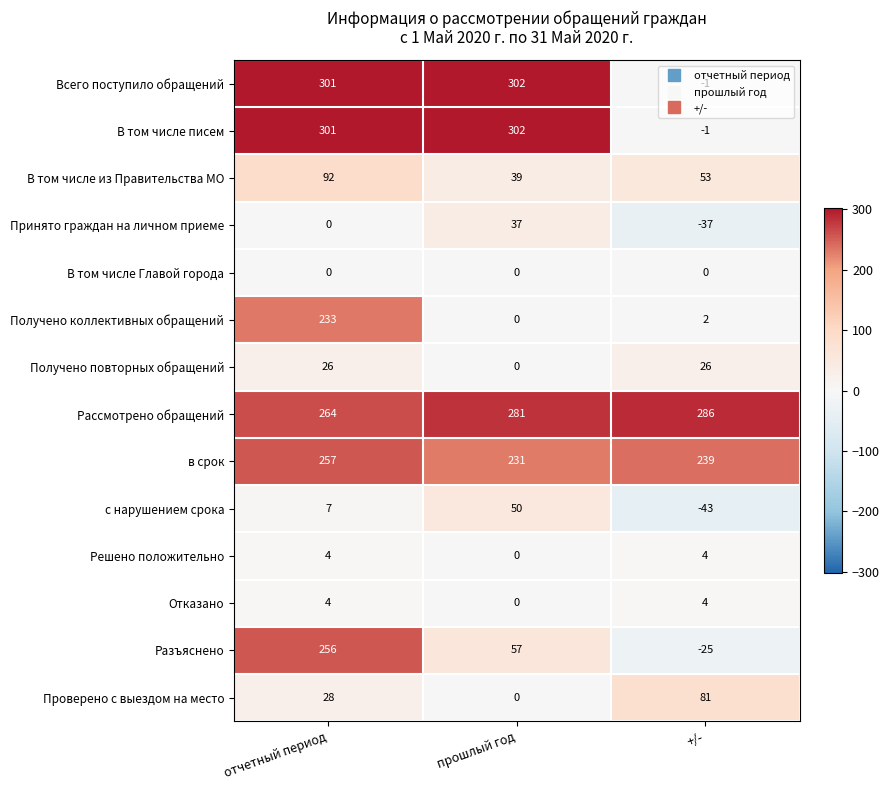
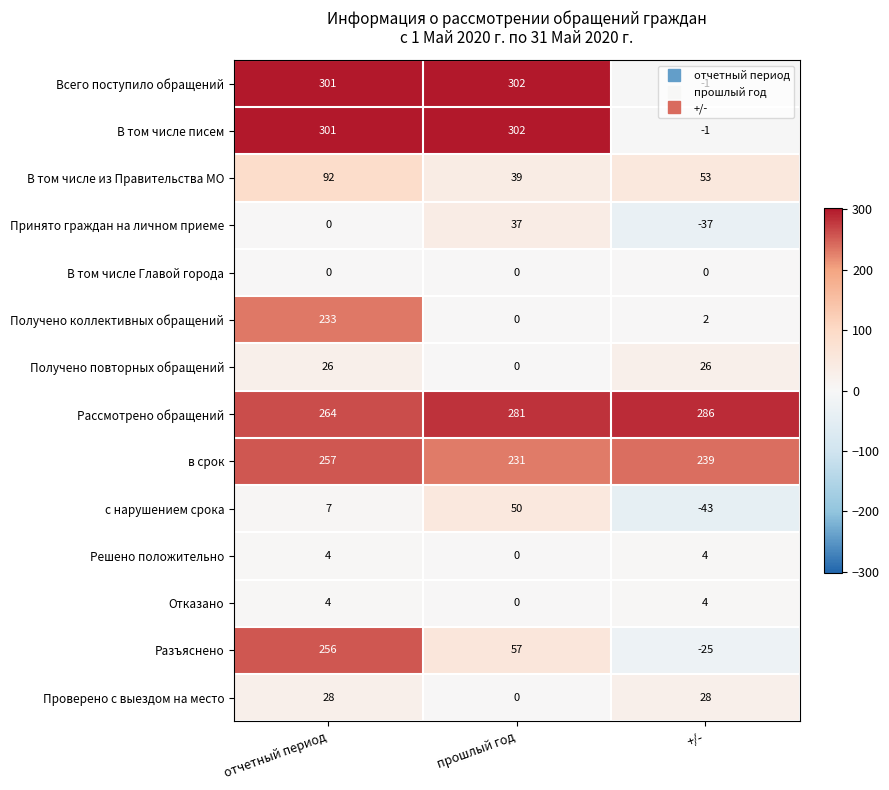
Проверено с выездом на место, +/-: 81 -> 28
